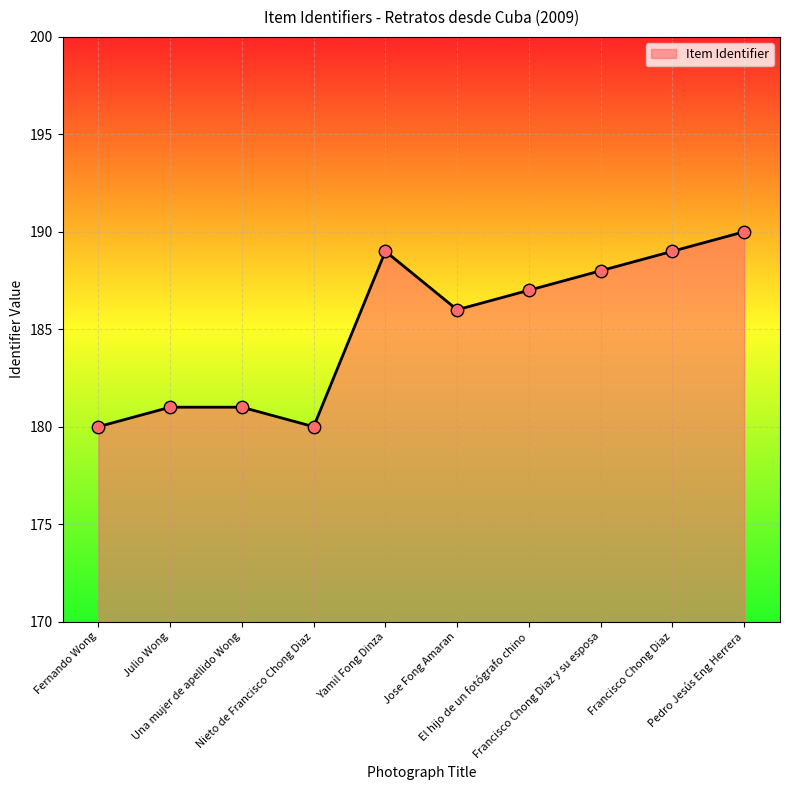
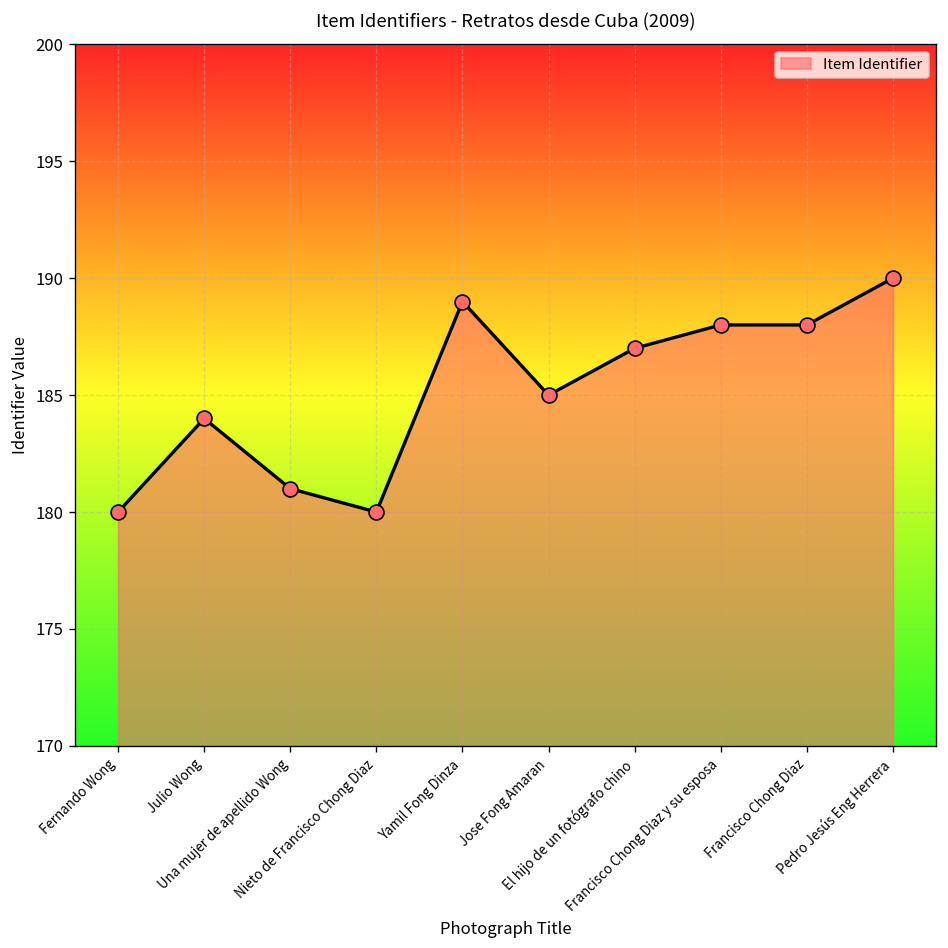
Julio Wong: 181 -> 184
Jose Fong Amaran: 186 -> 185
Francisco Chong Diaz: 189 -> 188
